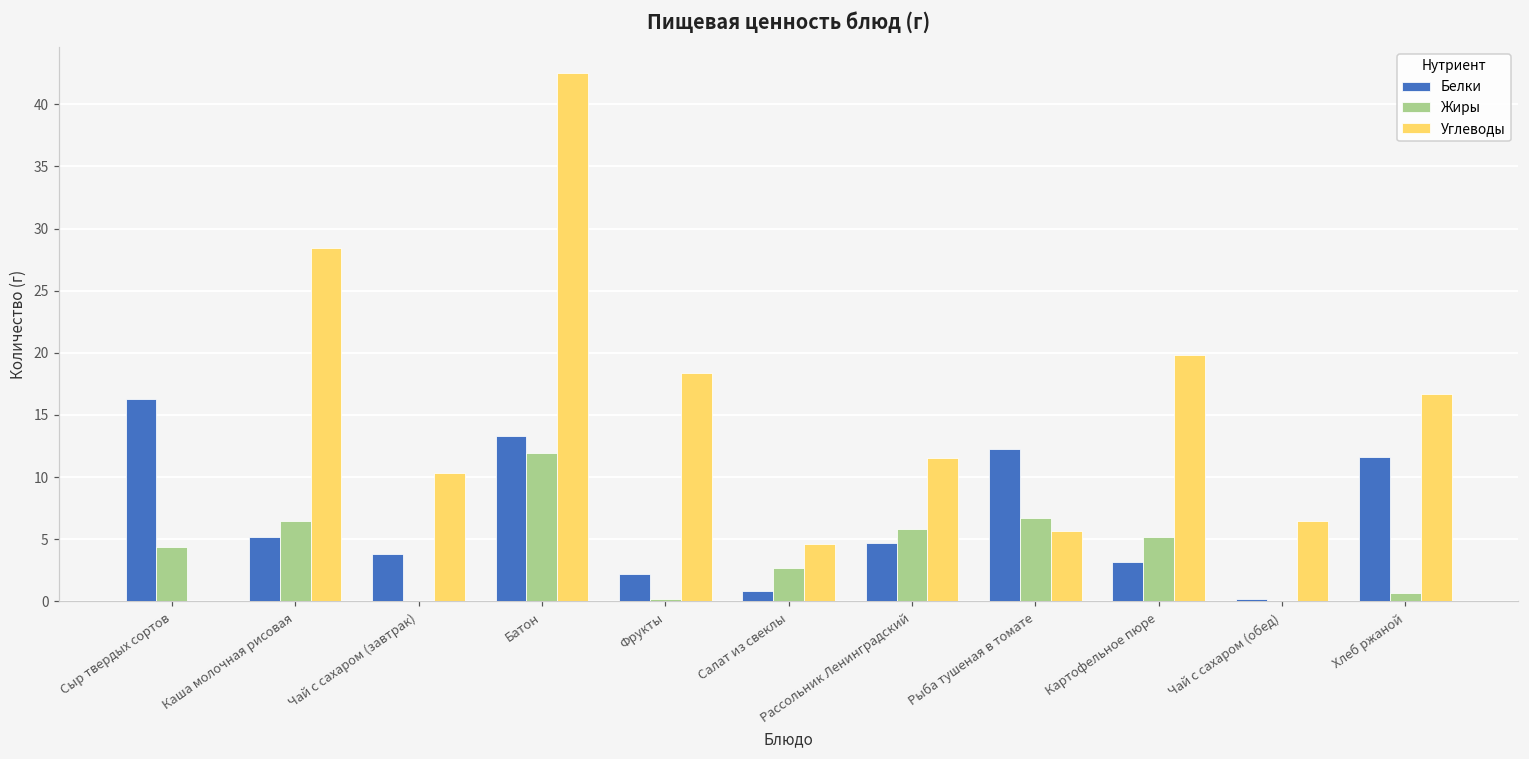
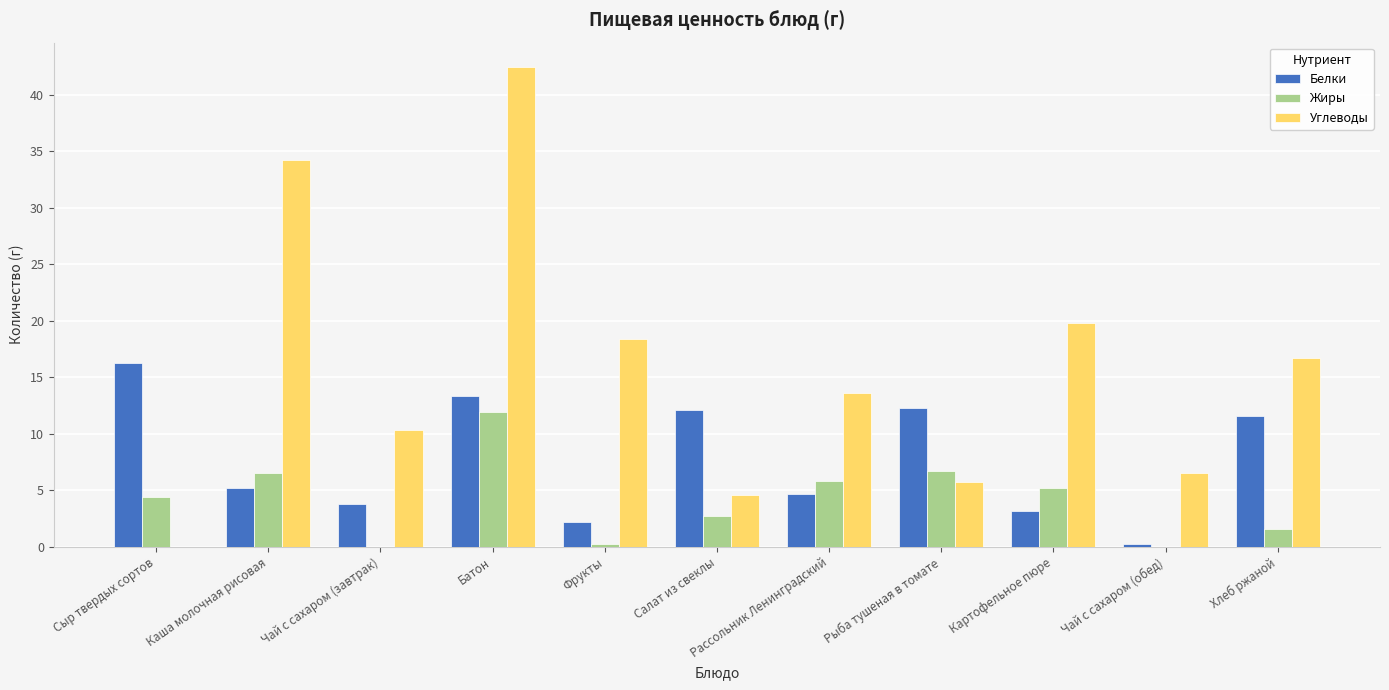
Углеводы, Каша молочная рисовая: 28.4 -> 34.2
Белки, Салат из свеклы: 0.8 -> 12.1
Углеводы, Рассольник Ленинградский: 11.5 -> 13.6
Жиры, Хлеб ржаной: 0.7 -> 1.6
